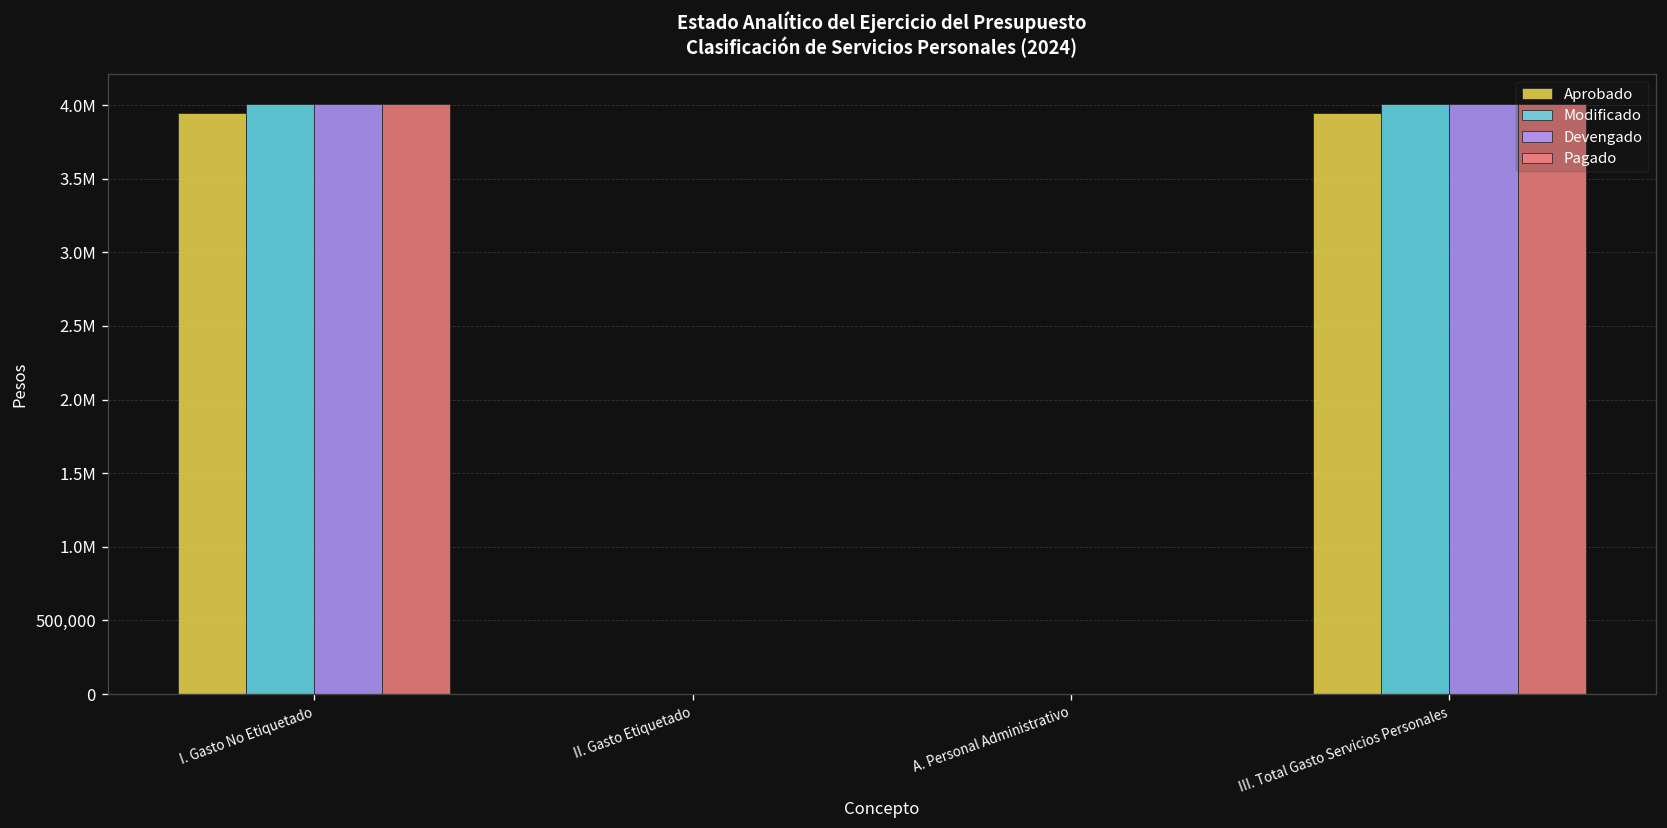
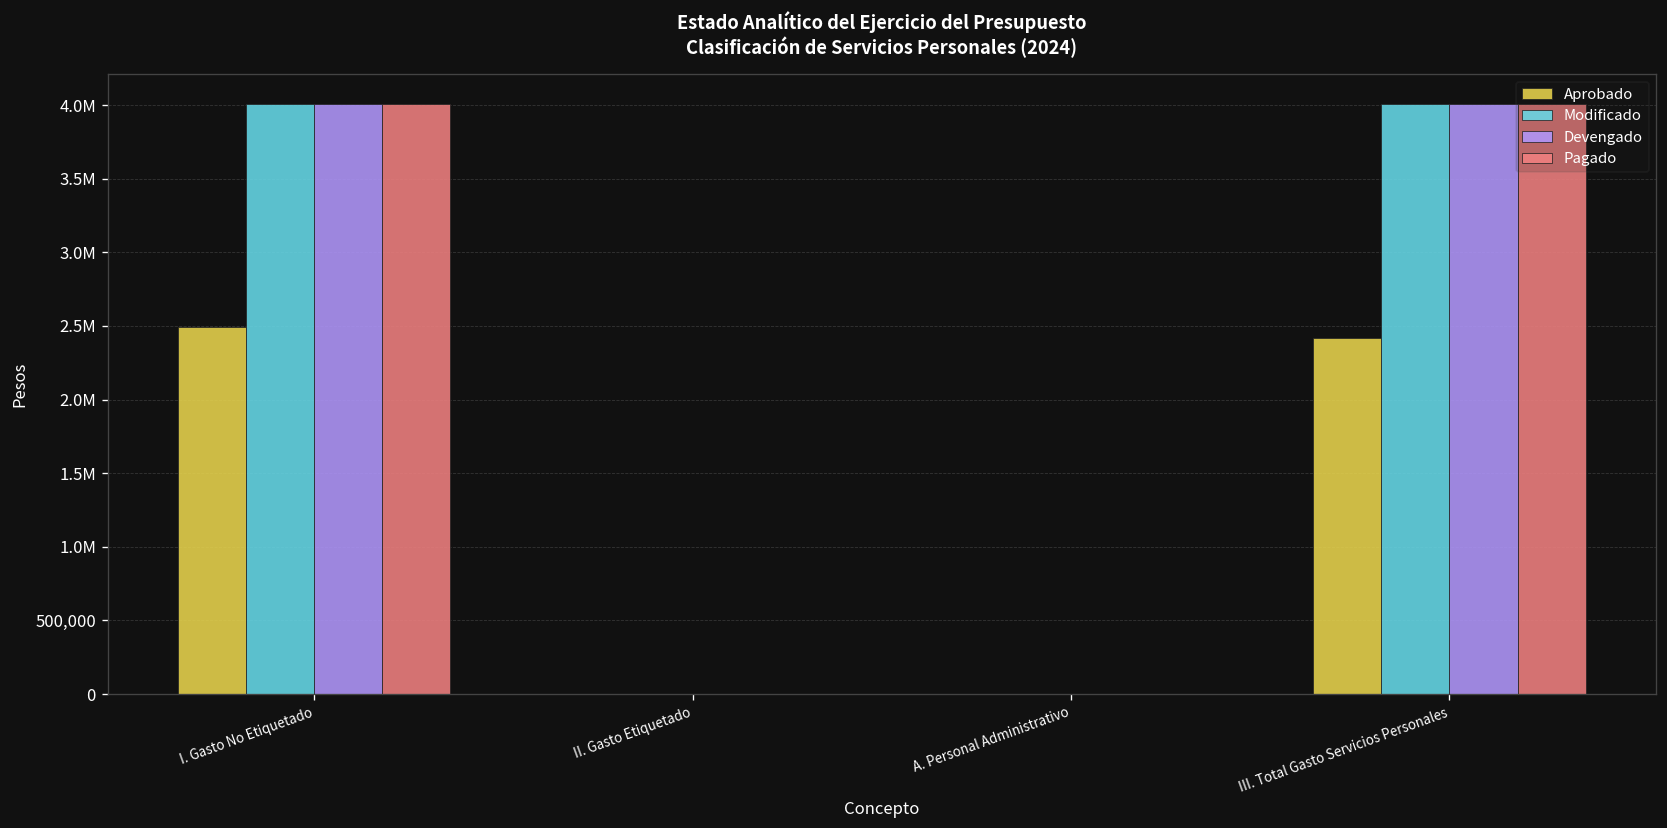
Aprobado, I. Gasto No Etiquetado: 3,950,000 -> 2,490,000
Aprobado, III. Total Gasto Servicios Personales: 3,950,000 -> 2,420,000
